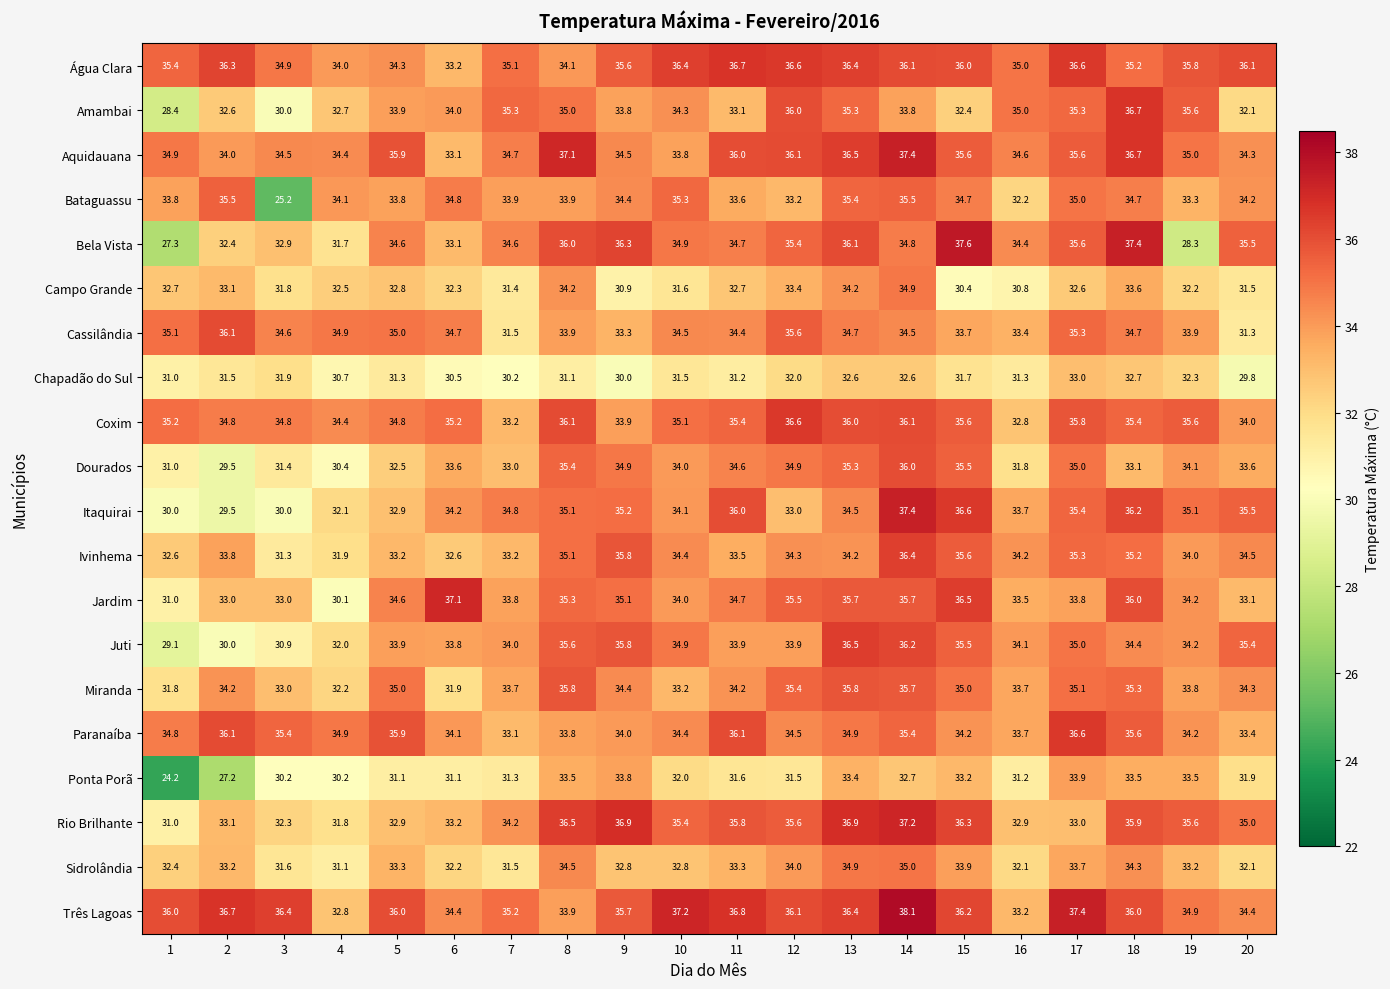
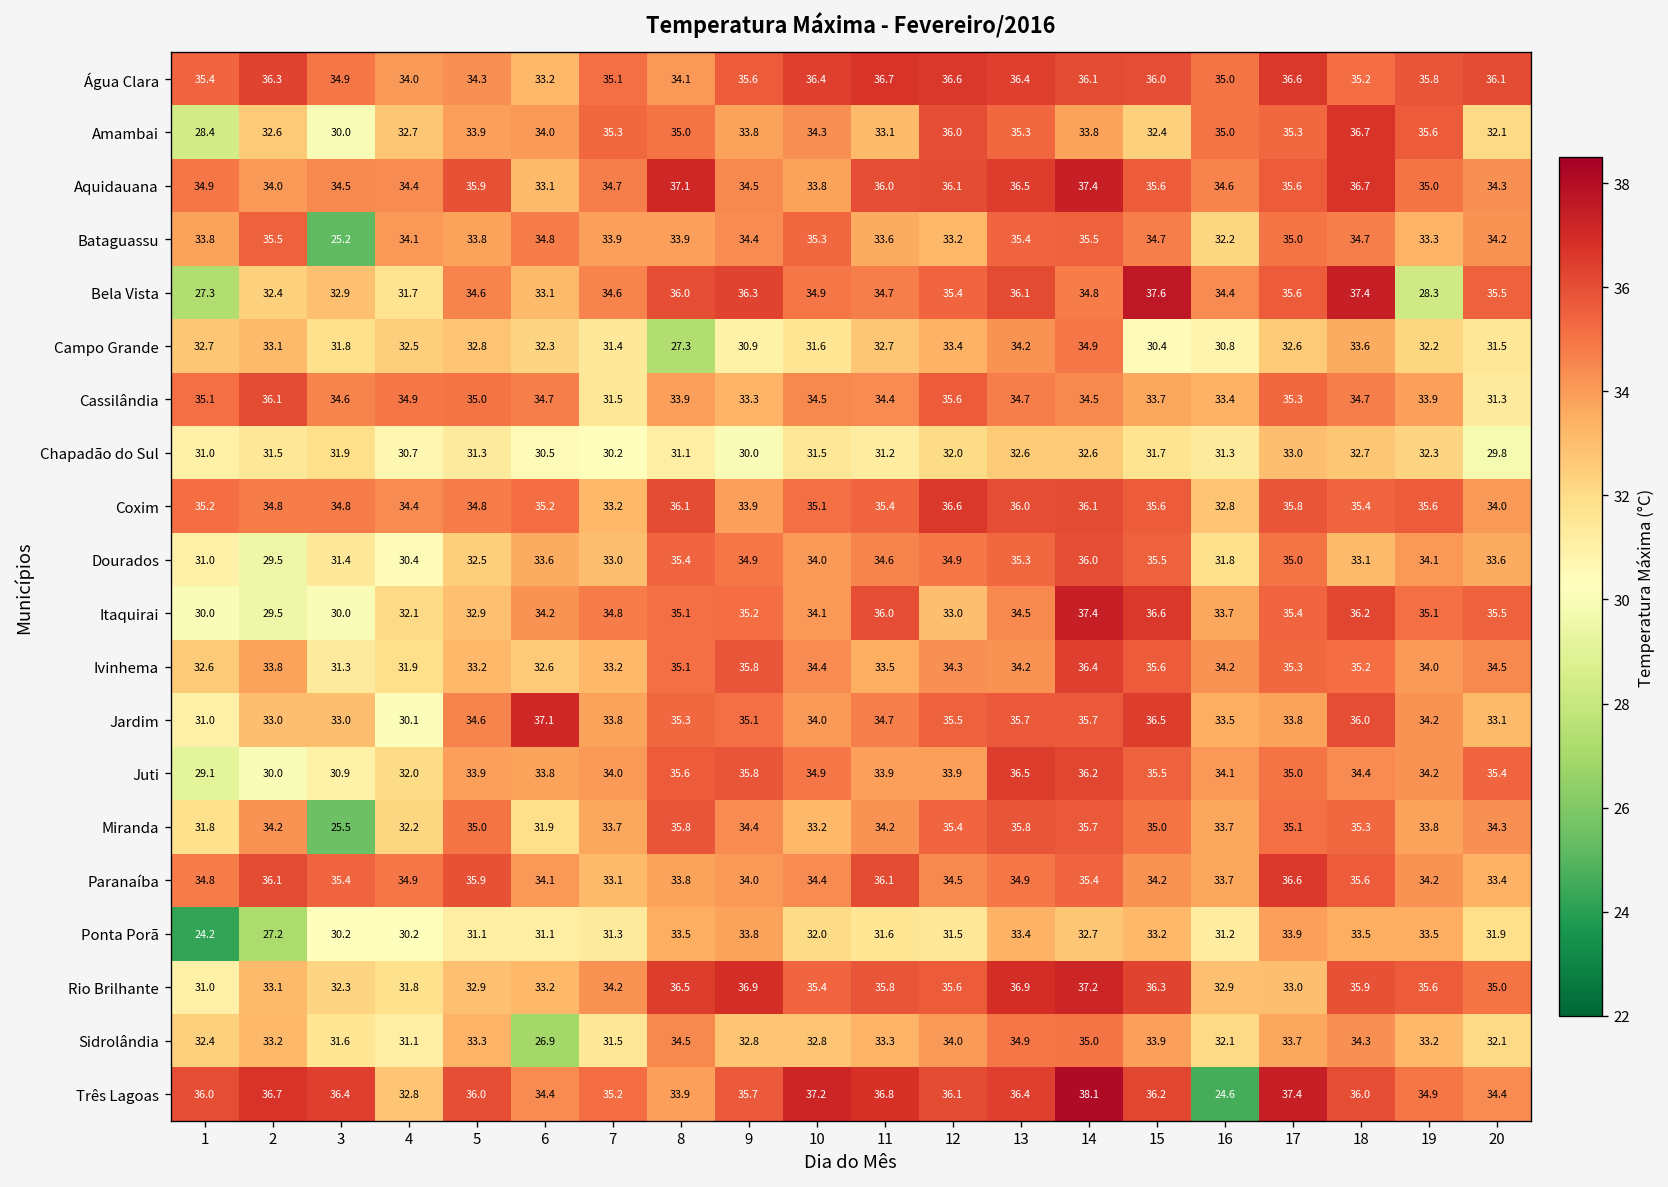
Campo Grande, 8: 34.2 -> 27.3
Miranda, 3: 33.0 -> 25.5
Sidrolândia, 6: 32.2 -> 26.9
Três Lagoas, 16: 33.2 -> 24.6
